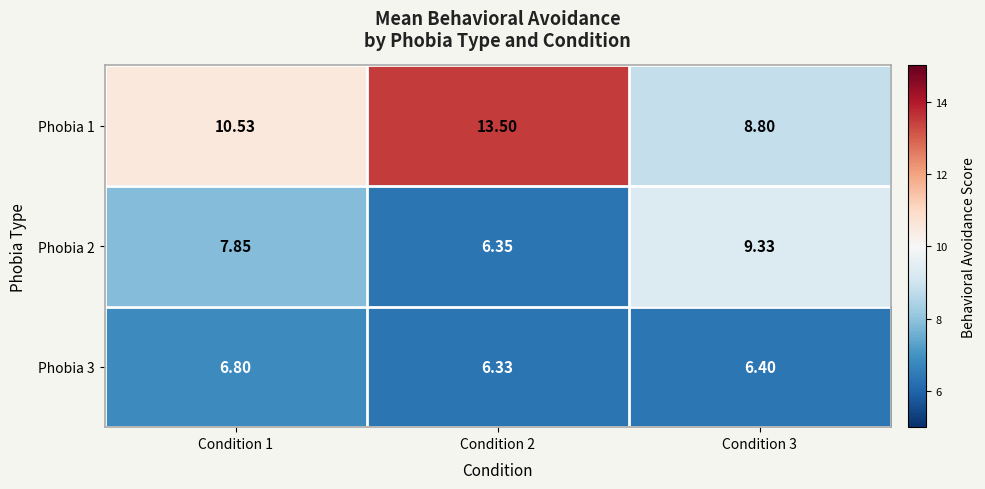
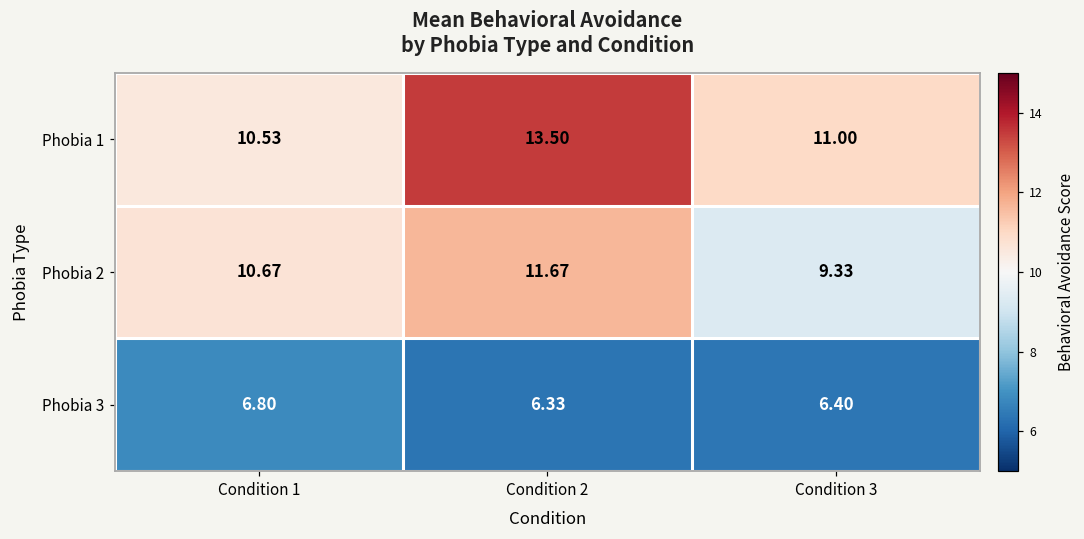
Phobia 1, Condition 3: 8.80 -> 11.00
Phobia 2, Condition 1: 7.85 -> 10.67
Phobia 2, Condition 2: 6.35 -> 11.67
